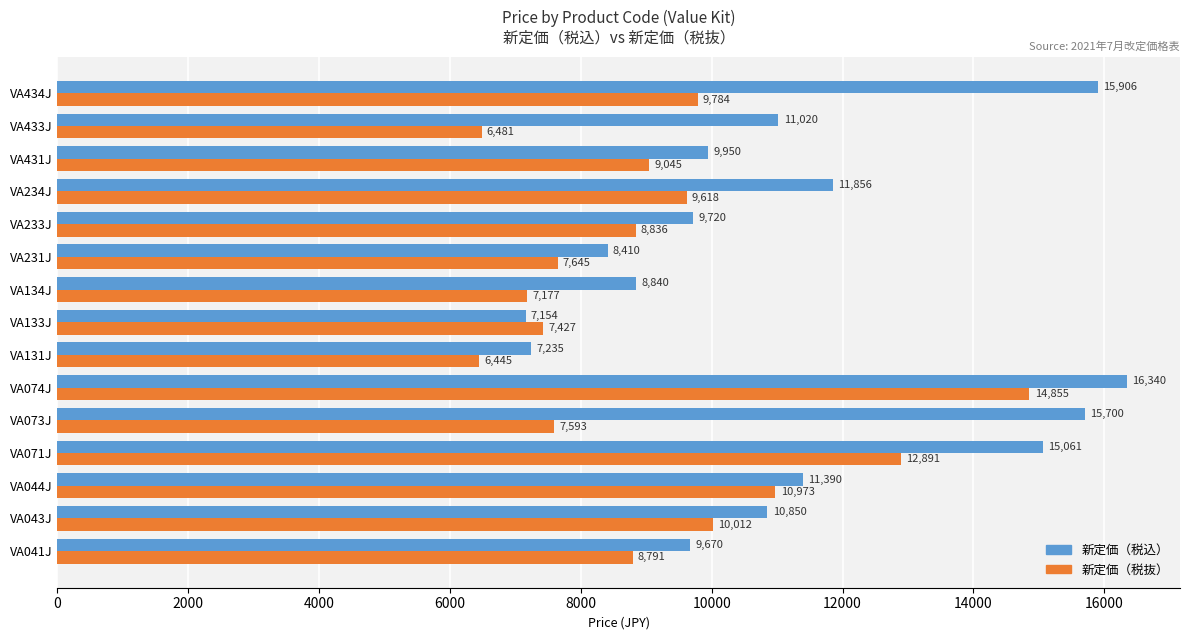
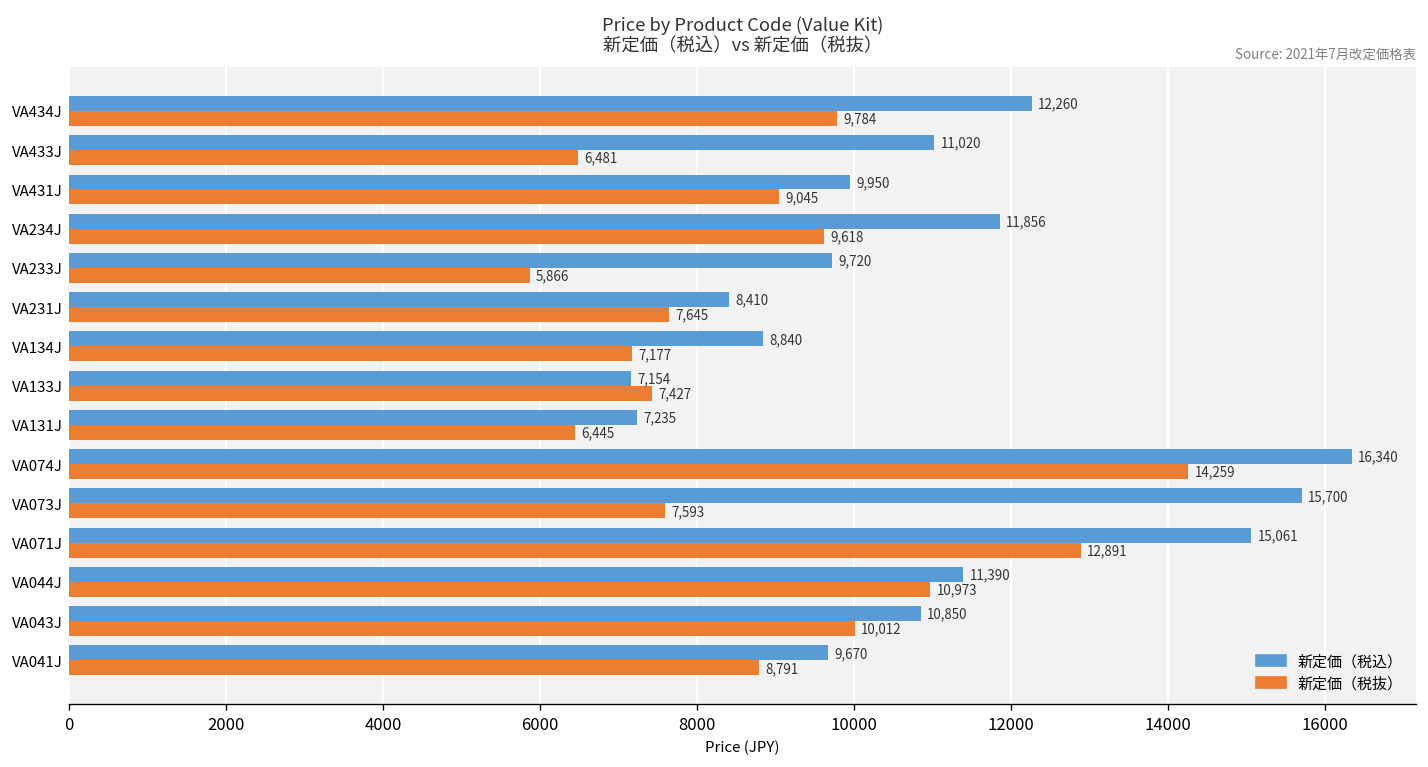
新定価（税込）, VA434J: 15,906 -> 12,260
新定価（税抜）, VA233J: 8,836 -> 5,866
新定価（税抜）, VA074J: 14,855 -> 14,259
